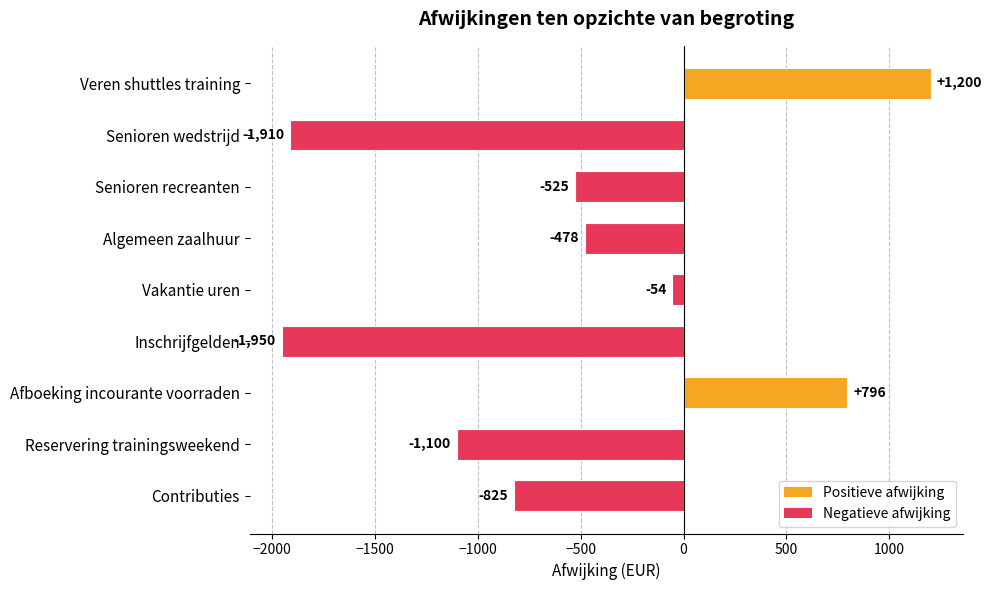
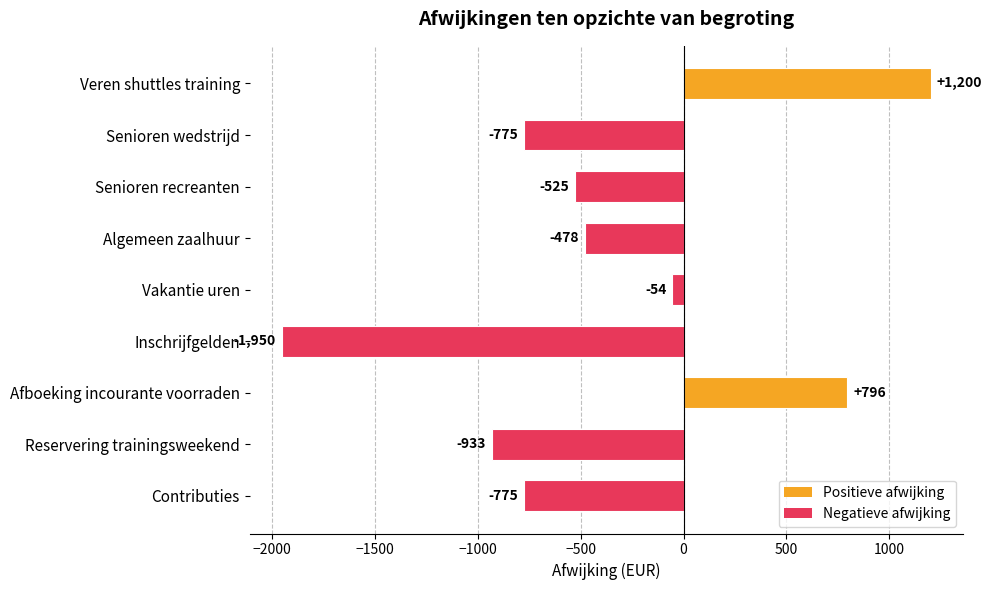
Senioren wedstrijd: -1,910 -> -775
Reservering trainingsweekend: -1,100 -> -933
Contributies: -825 -> -775
